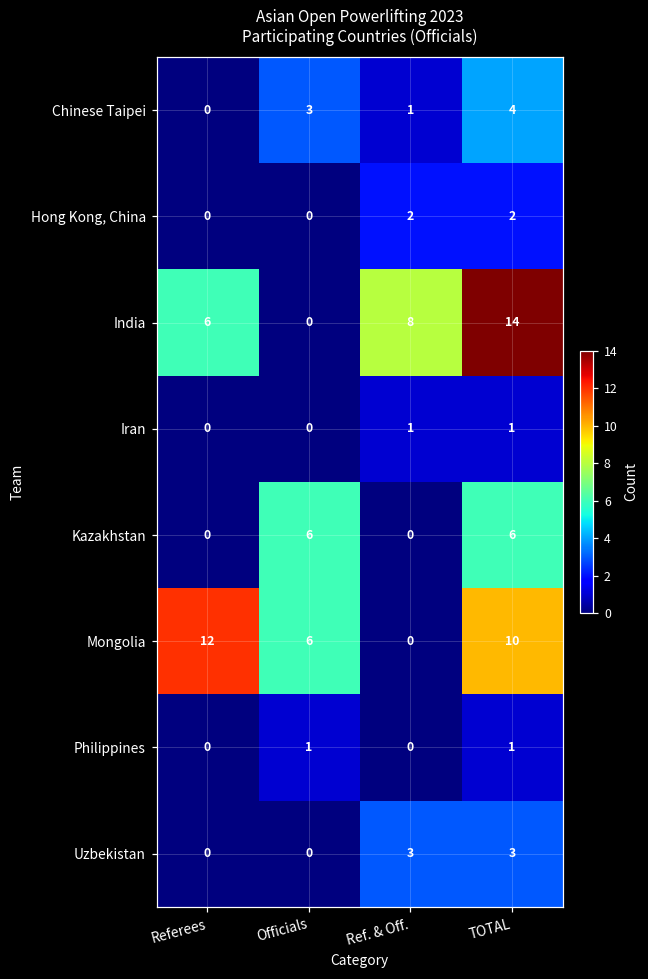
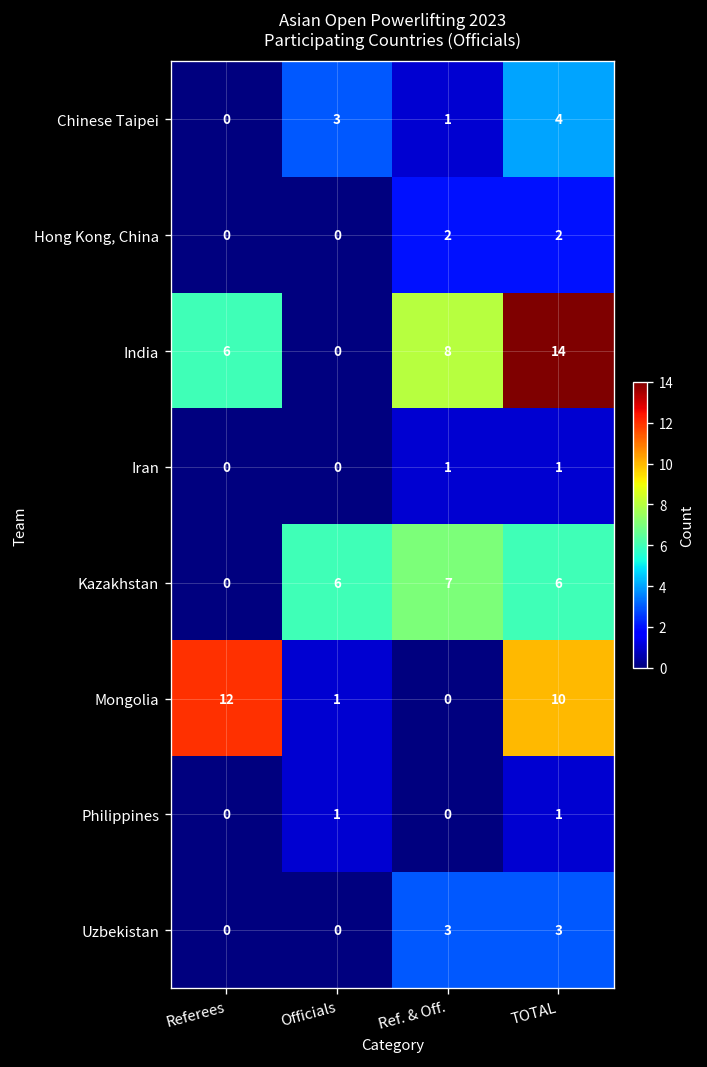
Kazakhstan, Ref. & Off.: 0 -> 7
Mongolia, Officials: 6 -> 1
